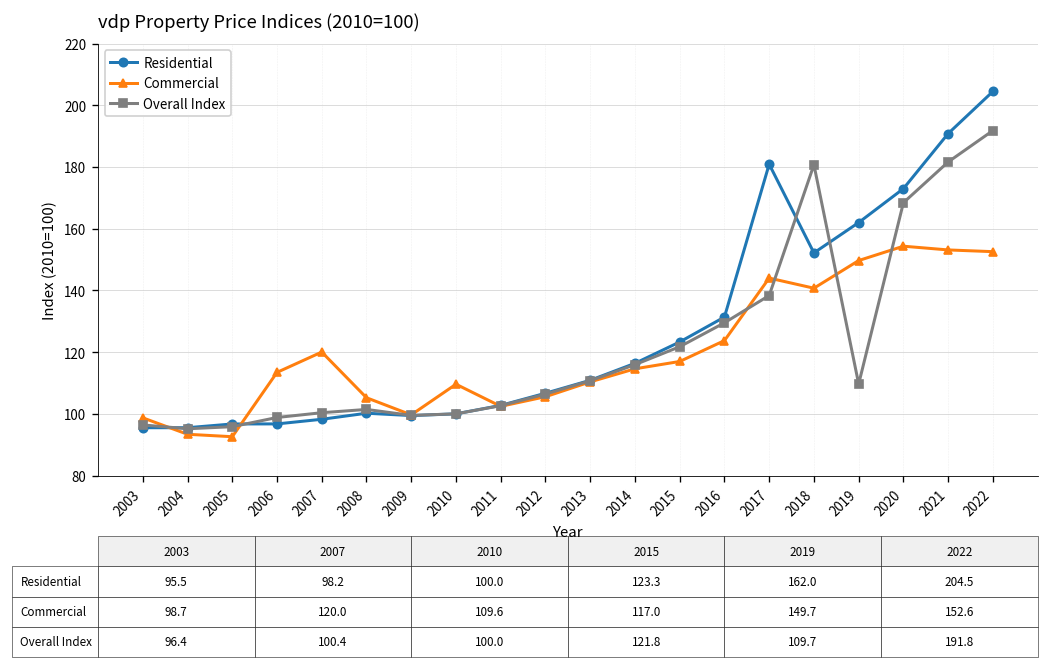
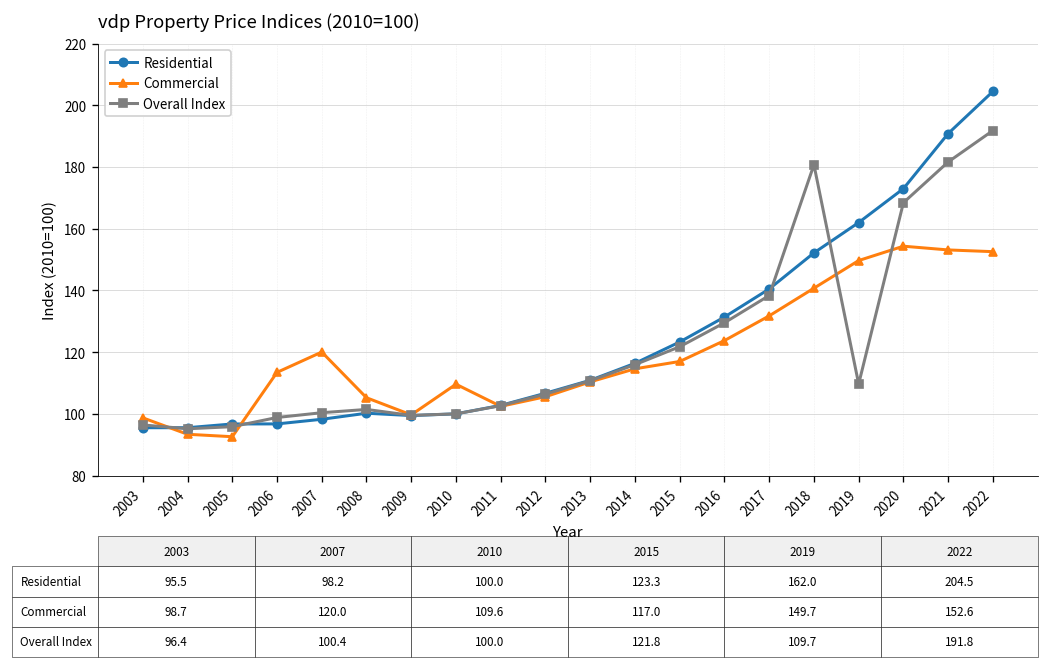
Residential, 2017: 181 -> 140
Commercial, 2017: 144 -> 132
